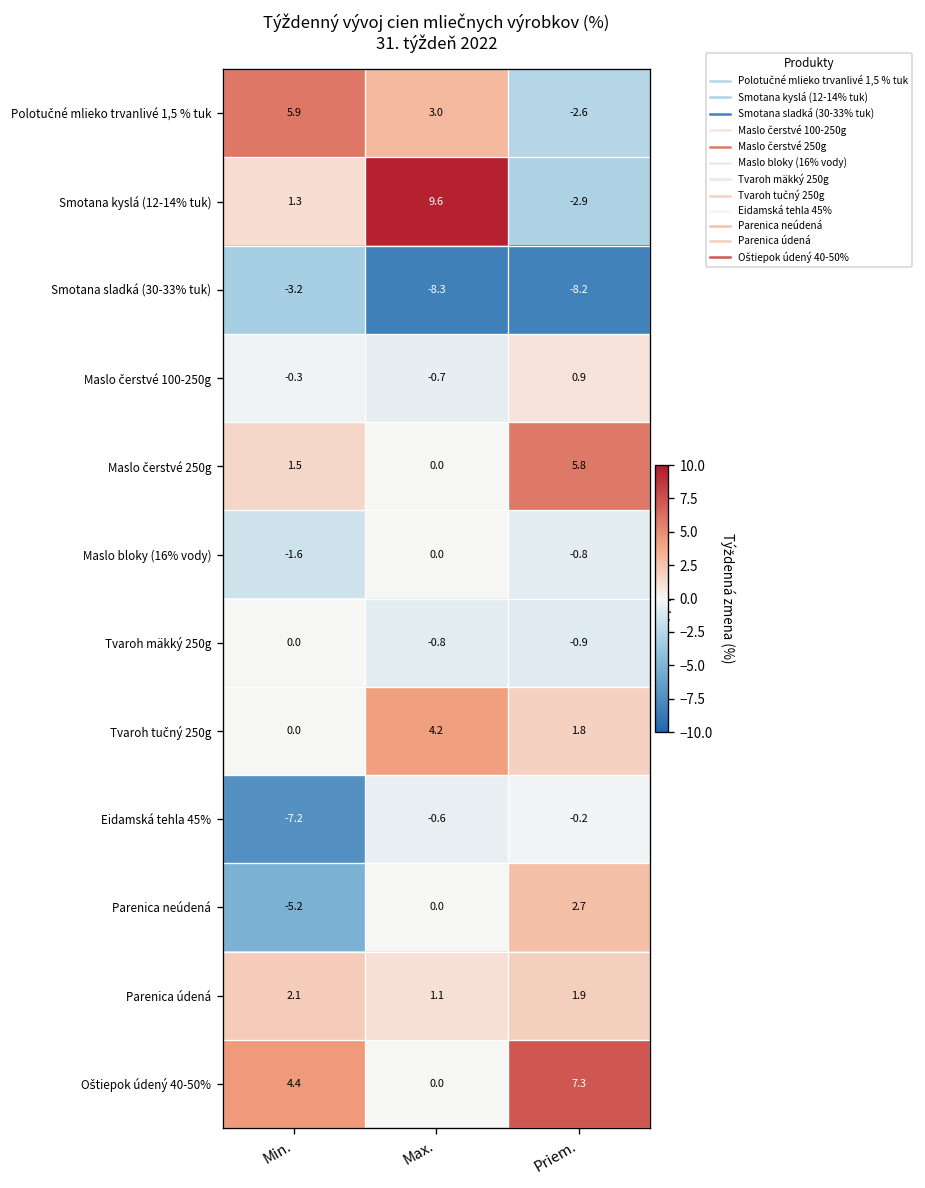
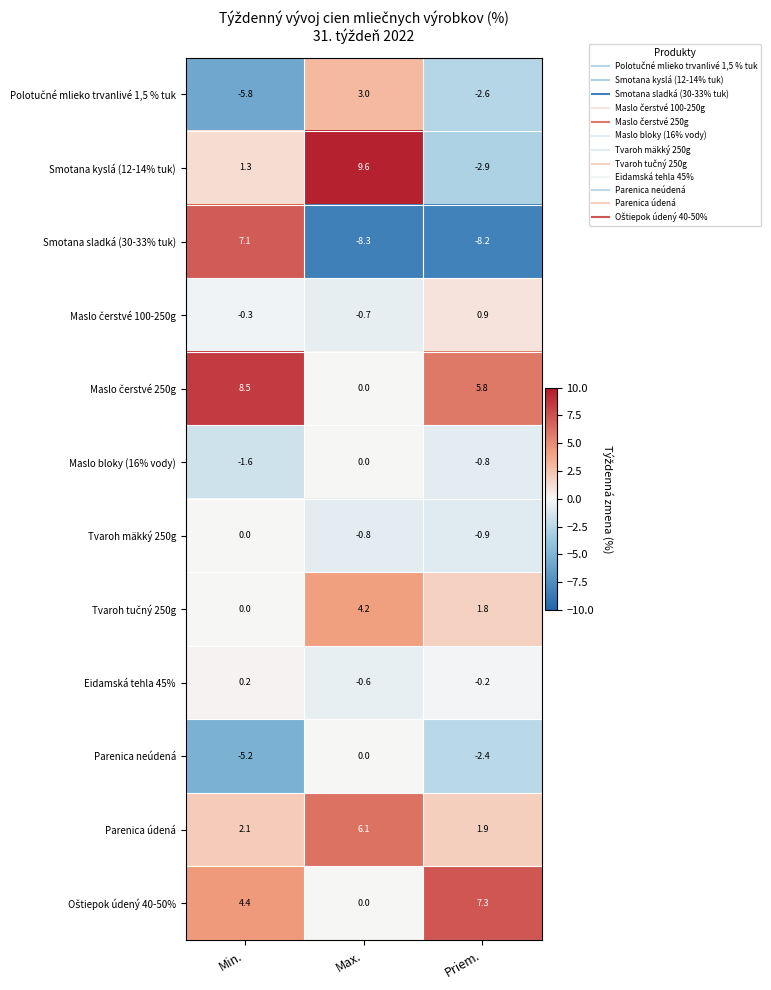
Polotučné mlieko trvanlivé 1,5 % tuk, Min.: 5.9 -> -5.8
Smotana sladká (30-33% tuk), Min.: -3.2 -> 7.1
Maslo čerstvé 250g, Min.: 1.5 -> 8.5
Eidamská tehla 45%, Min.: -7.2 -> 0.2
Parenica neúdená, Priem.: 2.7 -> -2.4
Parenica údená, Max.: 1.1 -> 6.1
